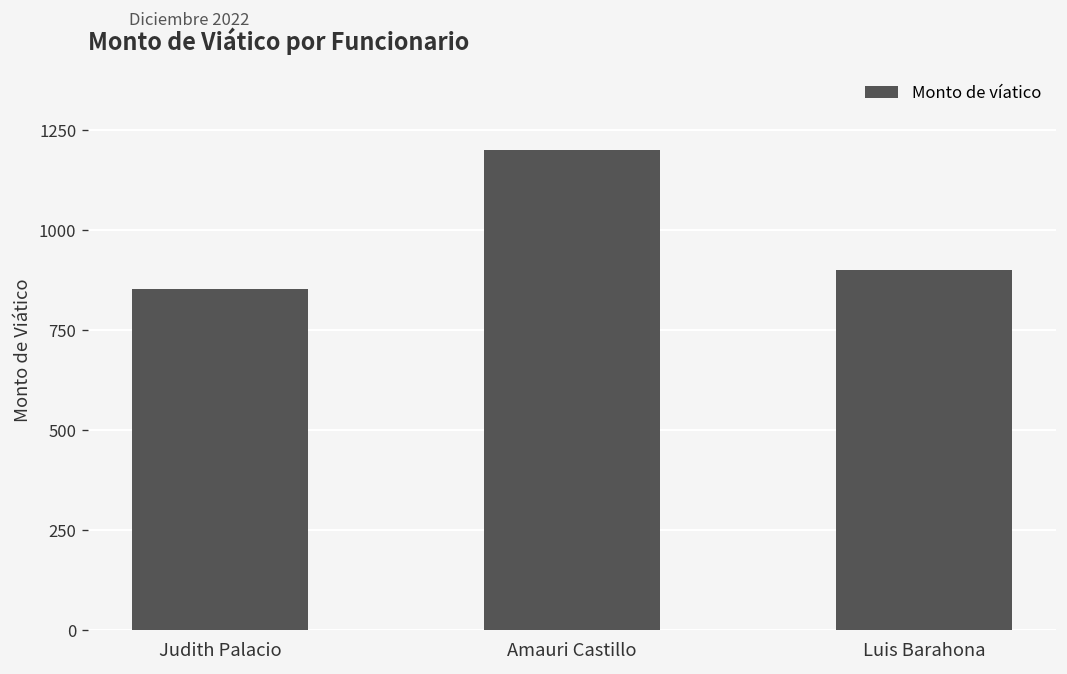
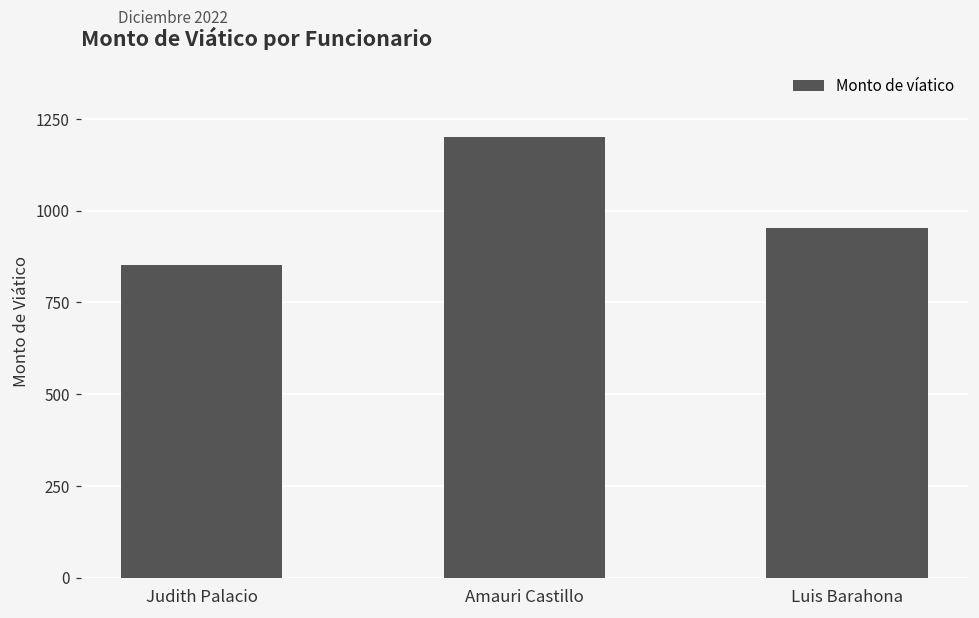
Luis Barahona: 900 -> 950
